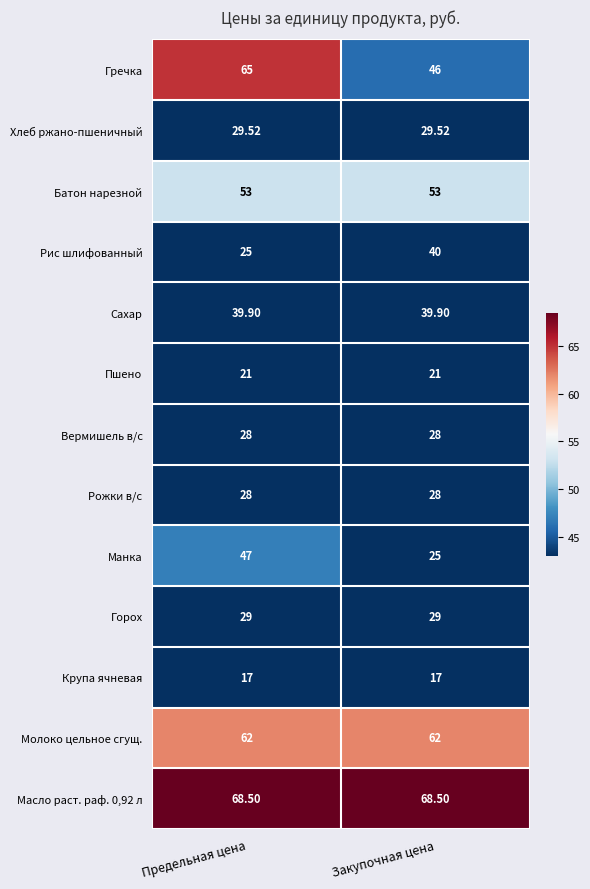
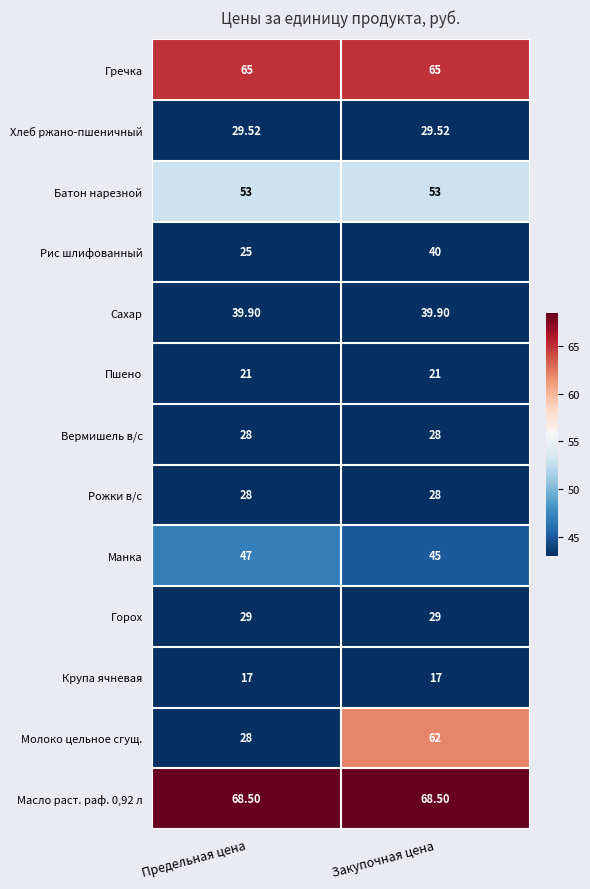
Гречка, Закупочная цена: 46 -> 65
Манка, Закупочная цена: 25 -> 45
Молоко цельное сгущ., Предельная цена: 62 -> 28
